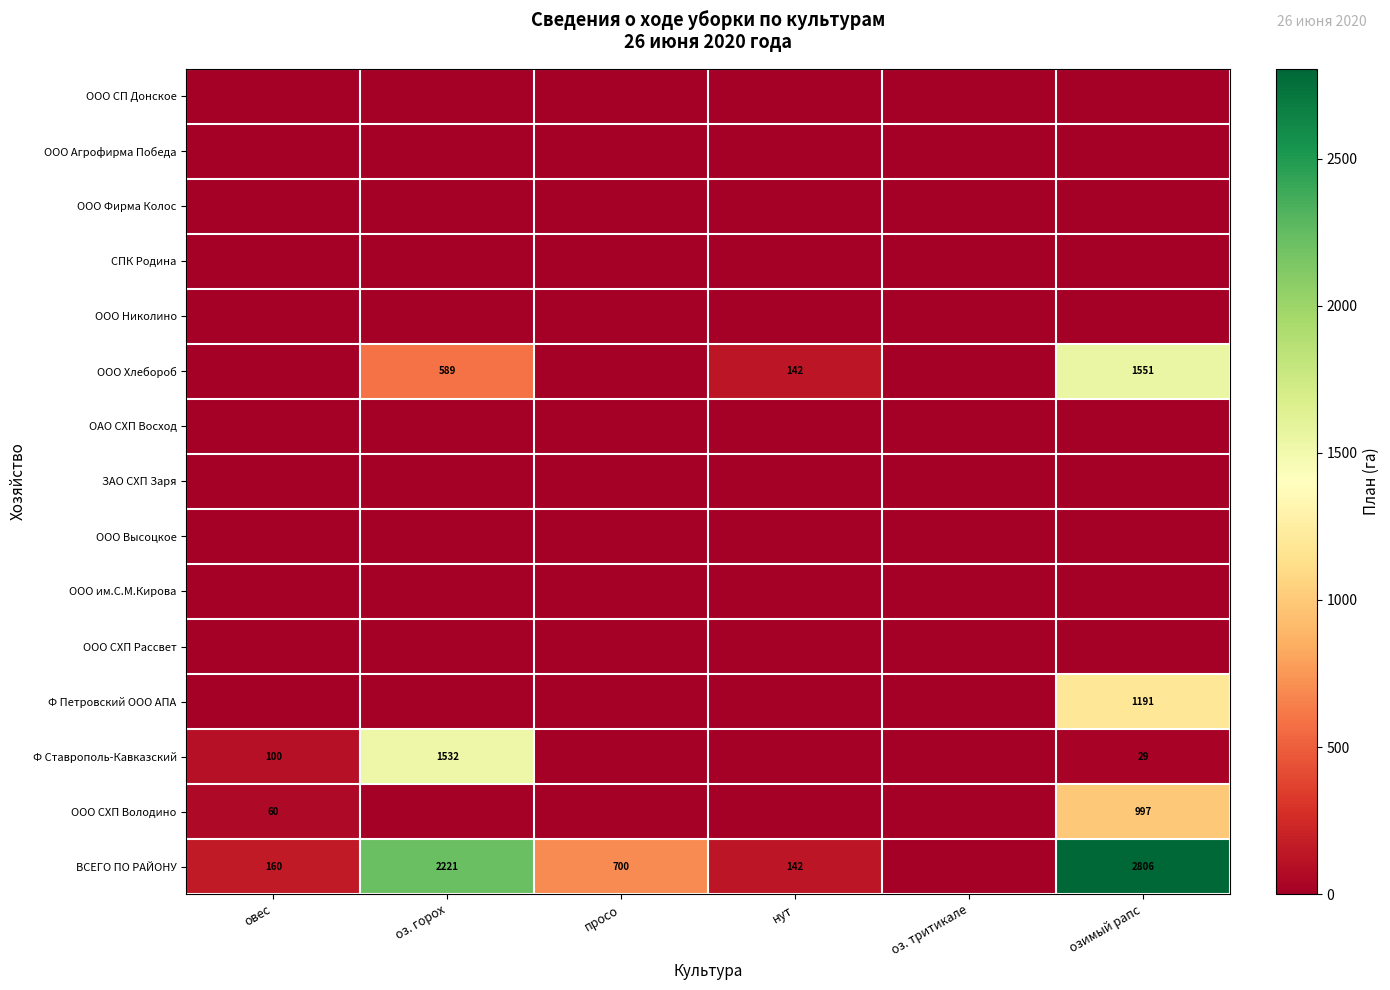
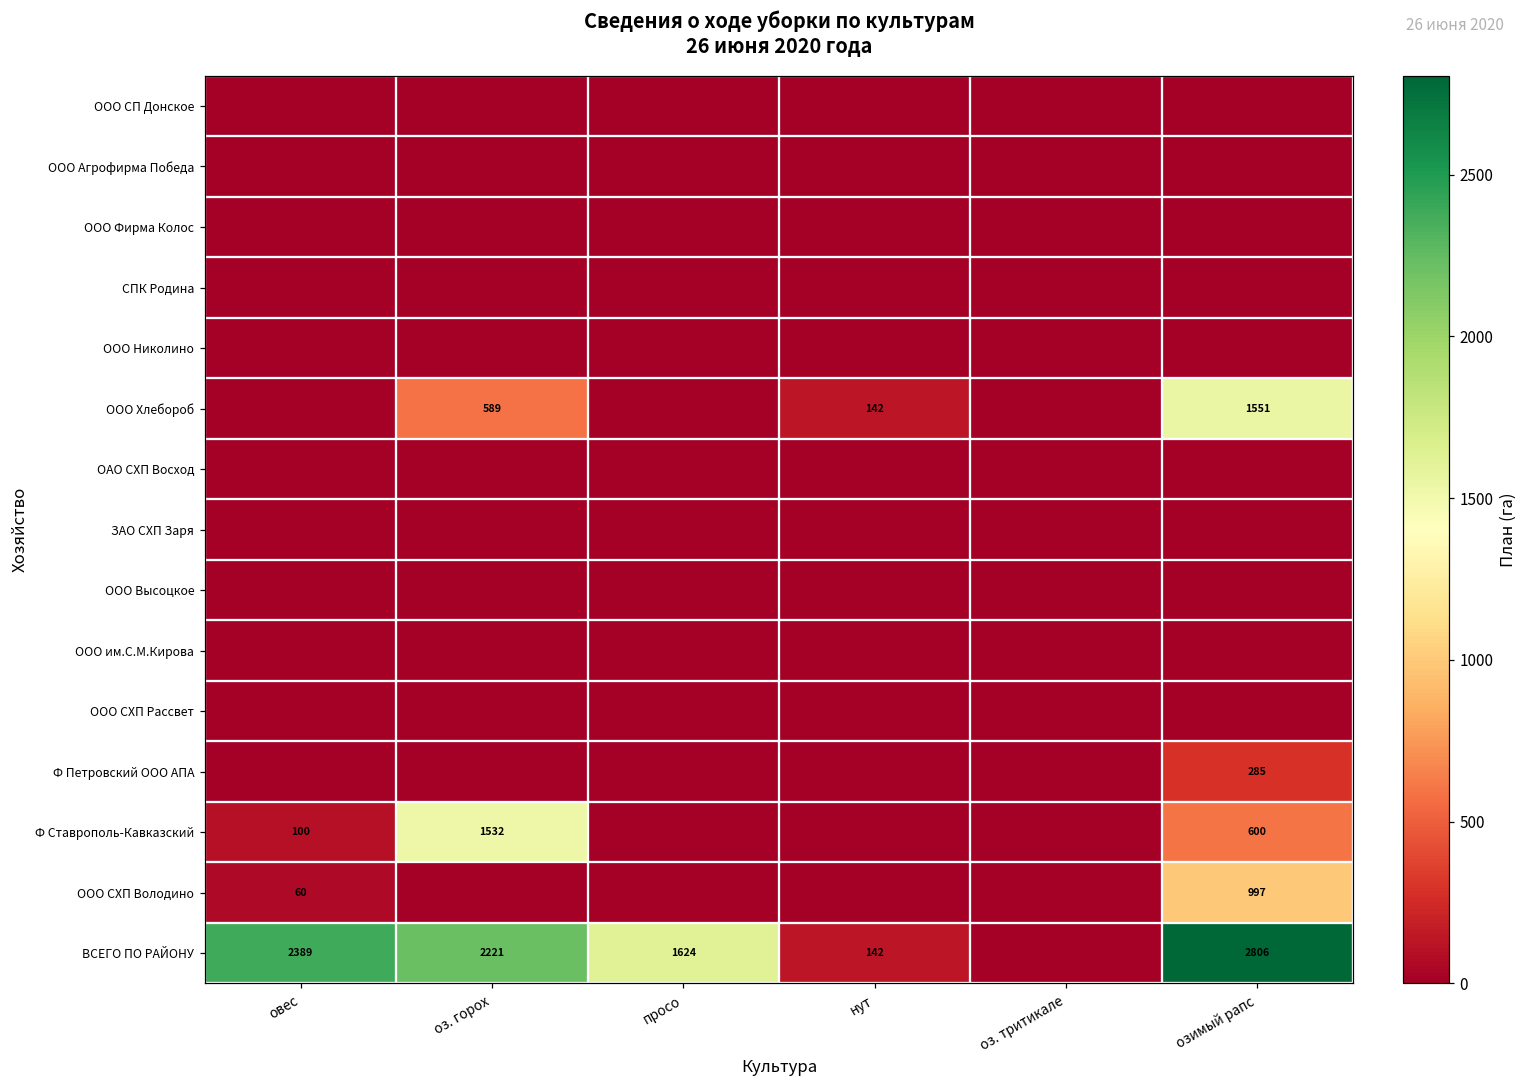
Ф Петровский ООО АПА, озимый рапс: 1191 -> 285
Ф Ставрополь-Кавказский, озимый рапс: 29 -> 600
ВСЕГО ПО РАЙОНУ, овес: 160 -> 2389
ВСЕГО ПО РАЙОНУ, просо: 700 -> 1624
